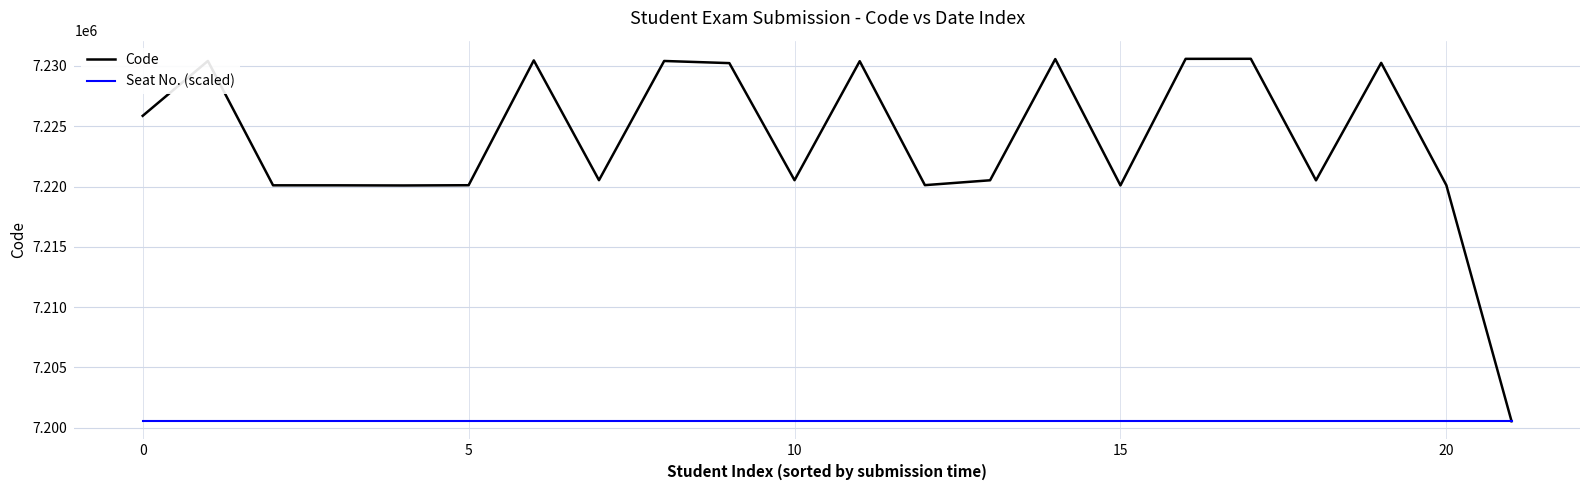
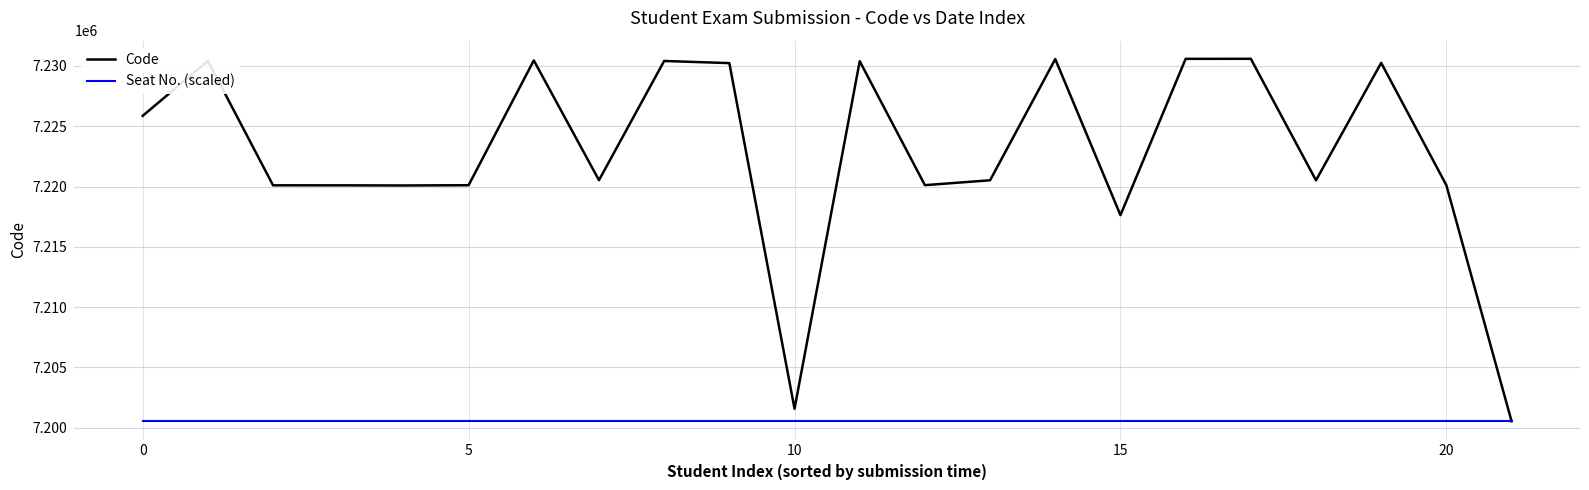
Code, 10: 7220500 -> 7201600
Code, 15: 7220100 -> 7217600
